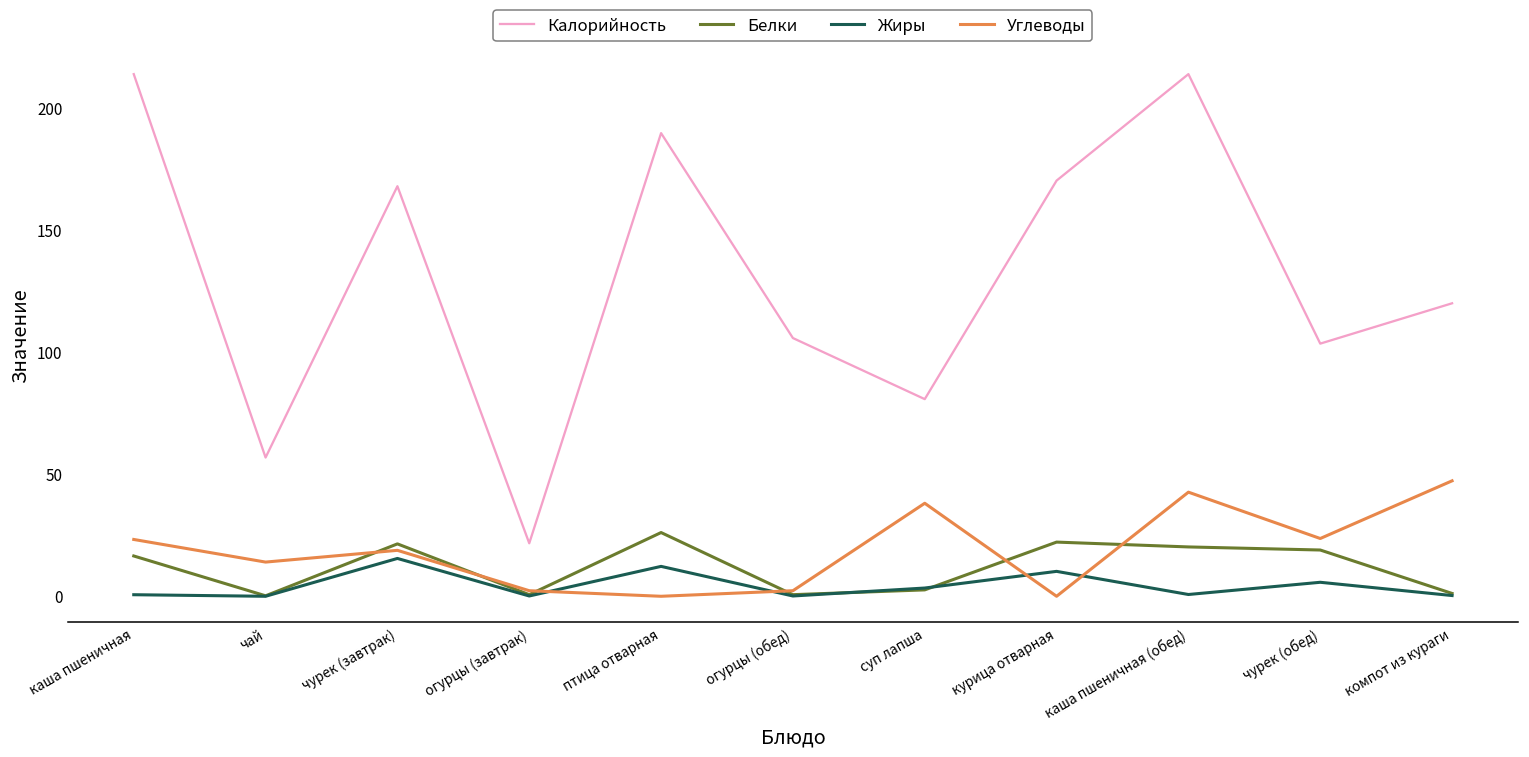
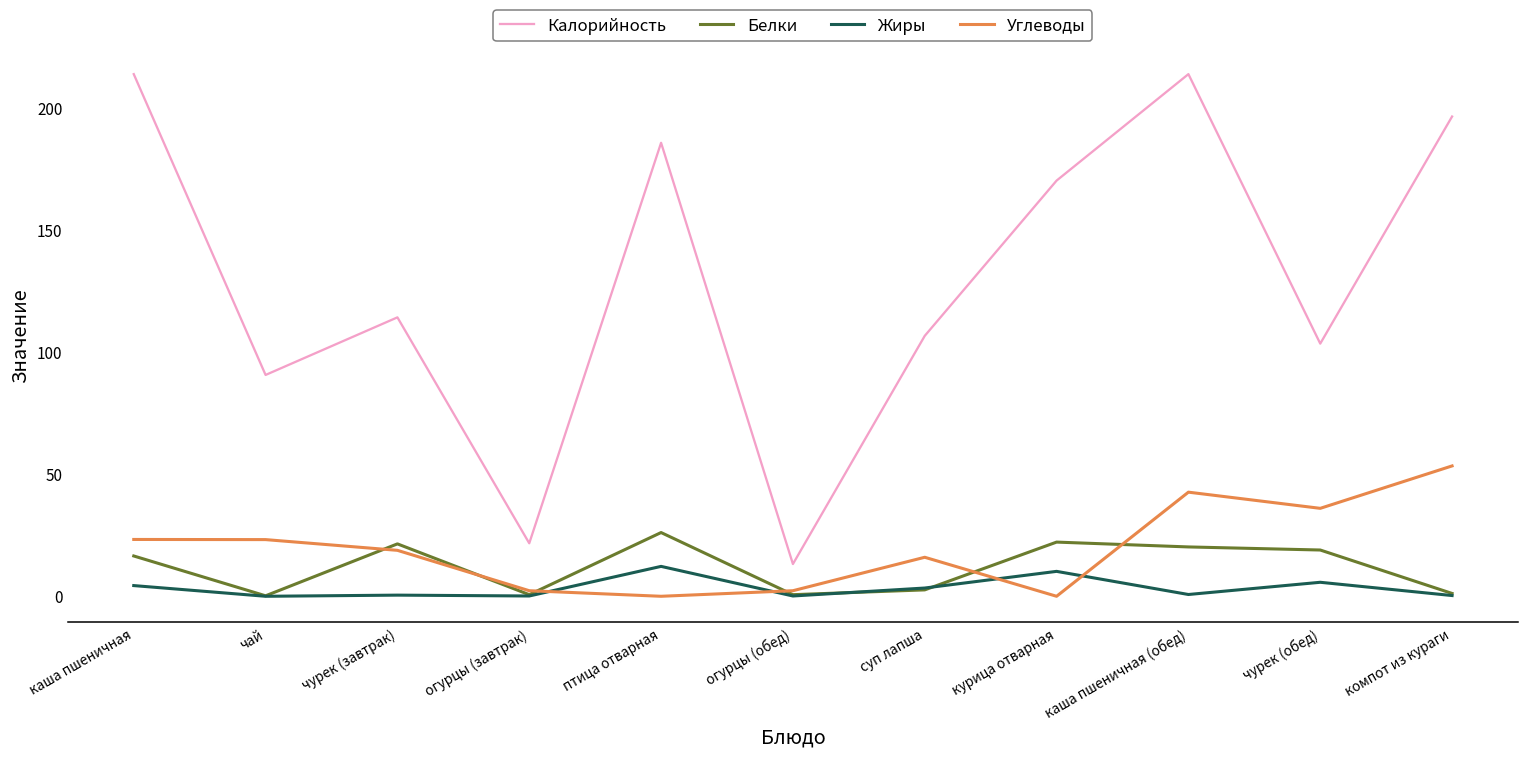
Жиры, каша пшеничная: 1 -> 4
Калорийность, чай: 57 -> 91
Углеводы, чай: 14 -> 23
Калорийность, чурек (завтрак): 168 -> 114
Жиры, чурек (завтрак): 15 -> 0
Калорийность, птица отварная: 190 -> 186
Калорийность, огурцы (обед): 106 -> 13
Калорийность, суп лапша: 81 -> 107
Углеводы, суп лапша: 38 -> 16
Углеводы, чурек (обед): 24 -> 36
Калорийность, компот из кураги: 120 -> 196
Углеводы, компот из кураги: 47 -> 53
